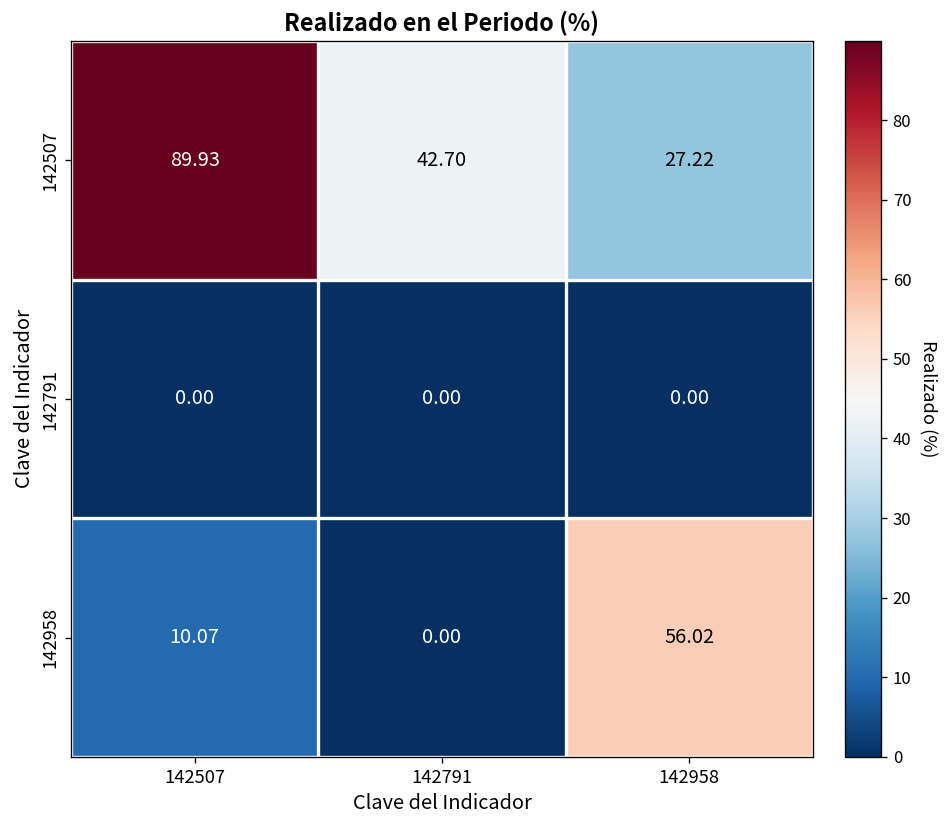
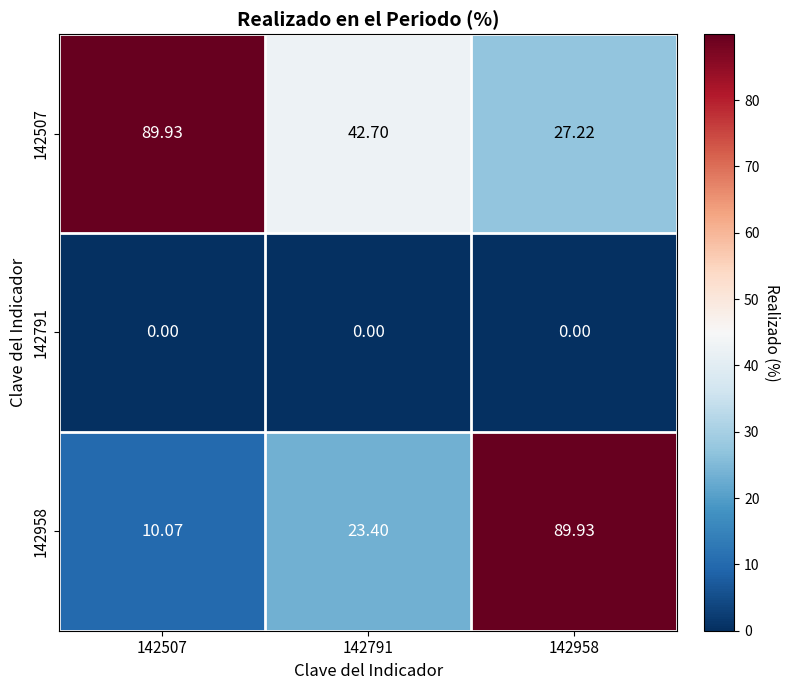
142958, 142791: 0.00 -> 23.40
142958, 142958: 56.02 -> 89.93
